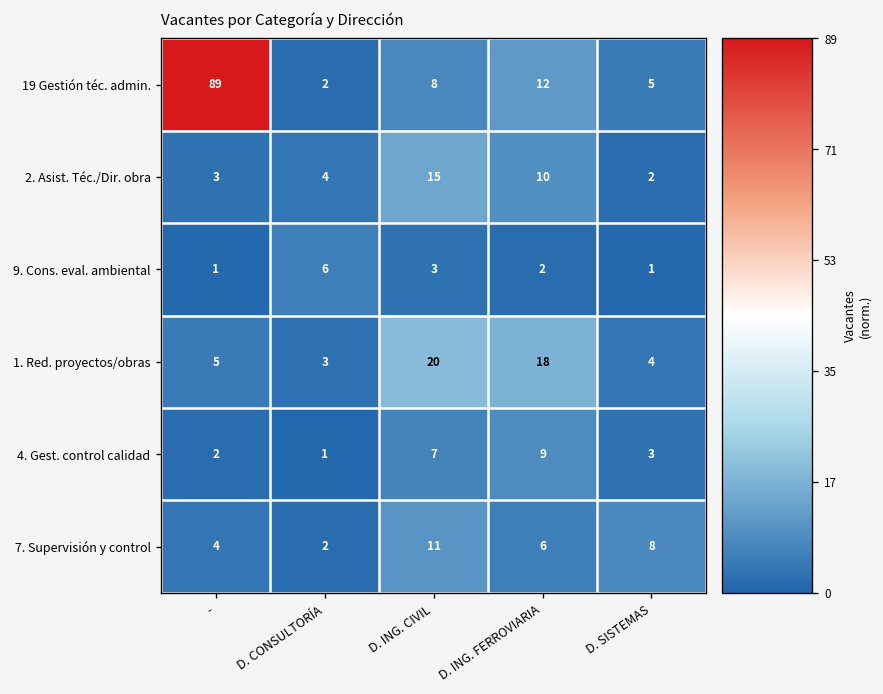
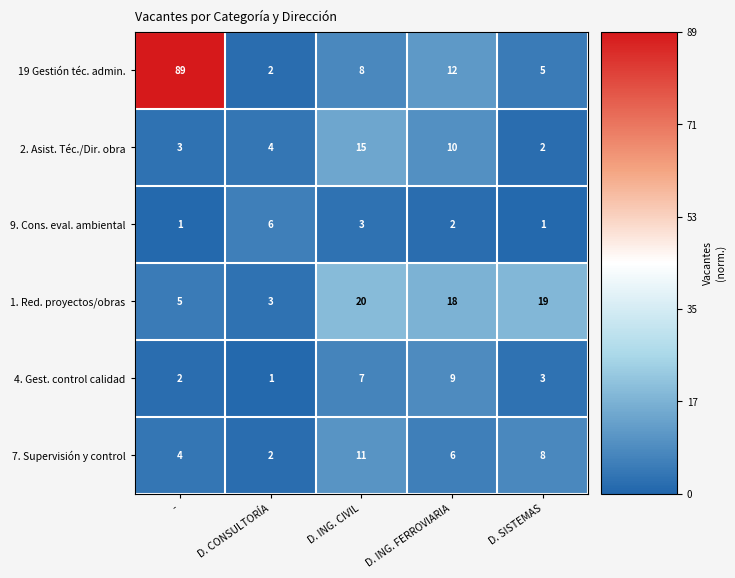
1. Red. proyectos/obras, D. SISTEMAS: 4 -> 19
